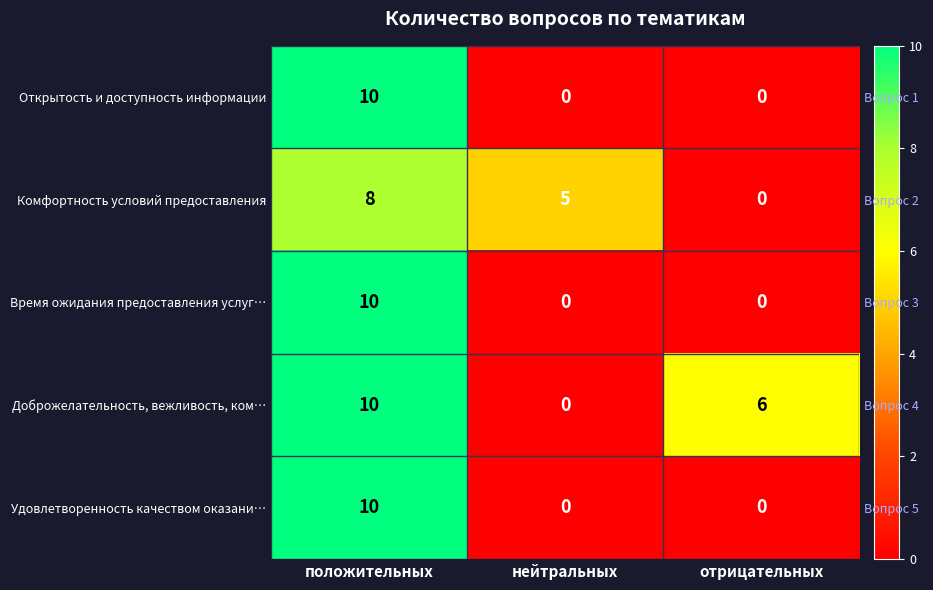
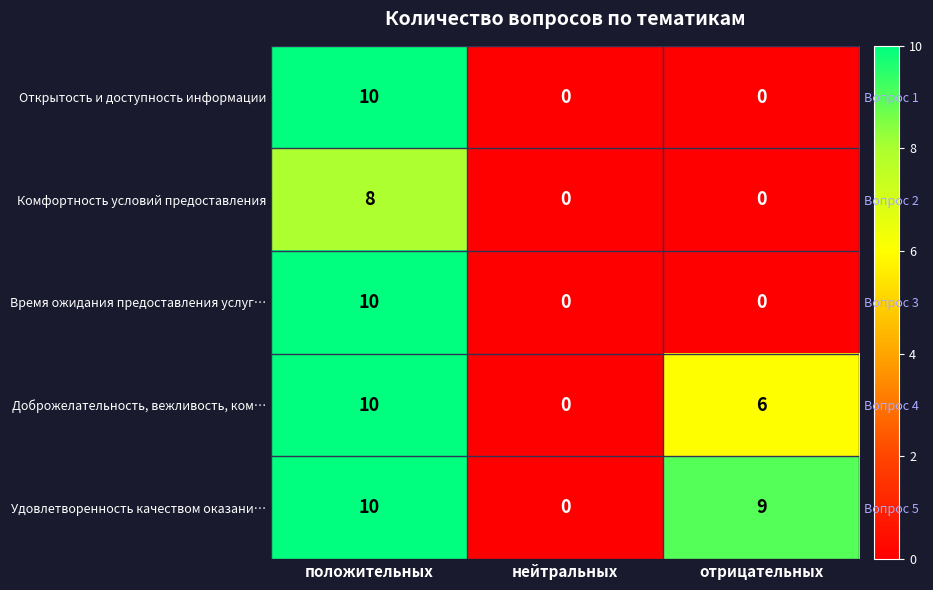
Комфортность условий предоставления, нейтральных: 5 -> 0
Удовлетворенность качеством оказани…, отрицательных: 0 -> 9
